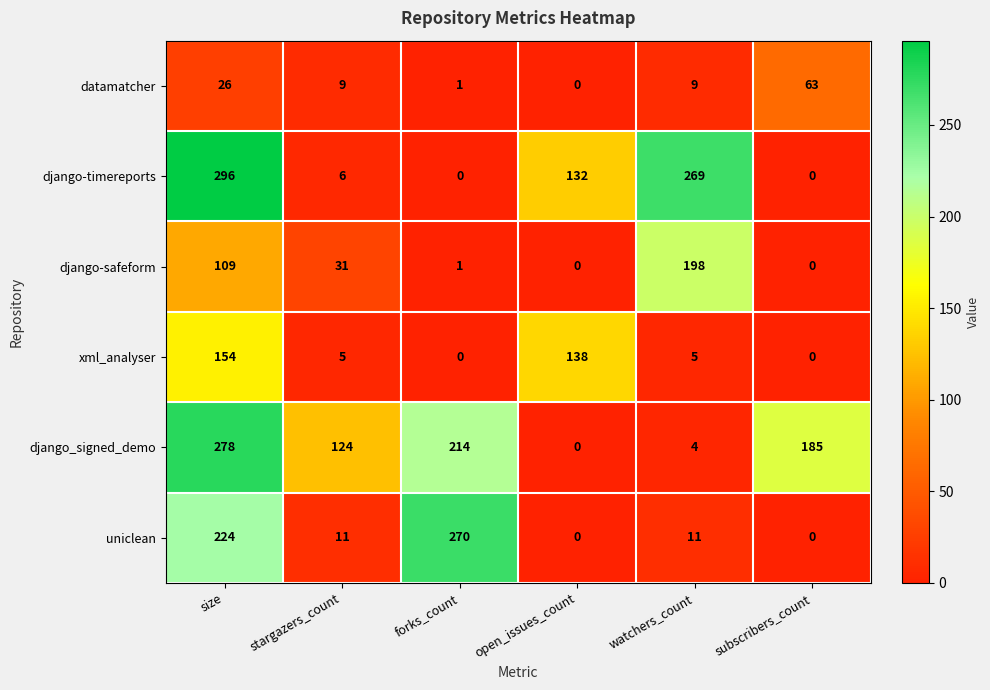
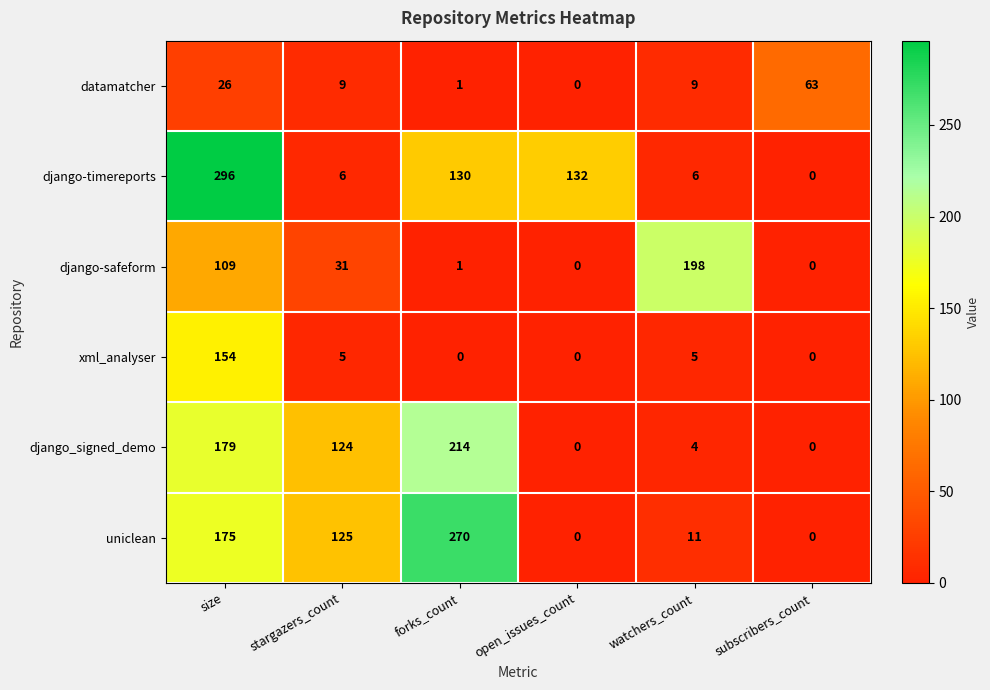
django-timereports, forks_count: 0 -> 130
django-timereports, watchers_count: 269 -> 6
xml_analyser, open_issues_count: 138 -> 0
django_signed_demo, size: 278 -> 179
django_signed_demo, subscribers_count: 185 -> 0
uniclean, size: 224 -> 175
uniclean, stargazers_count: 11 -> 125
